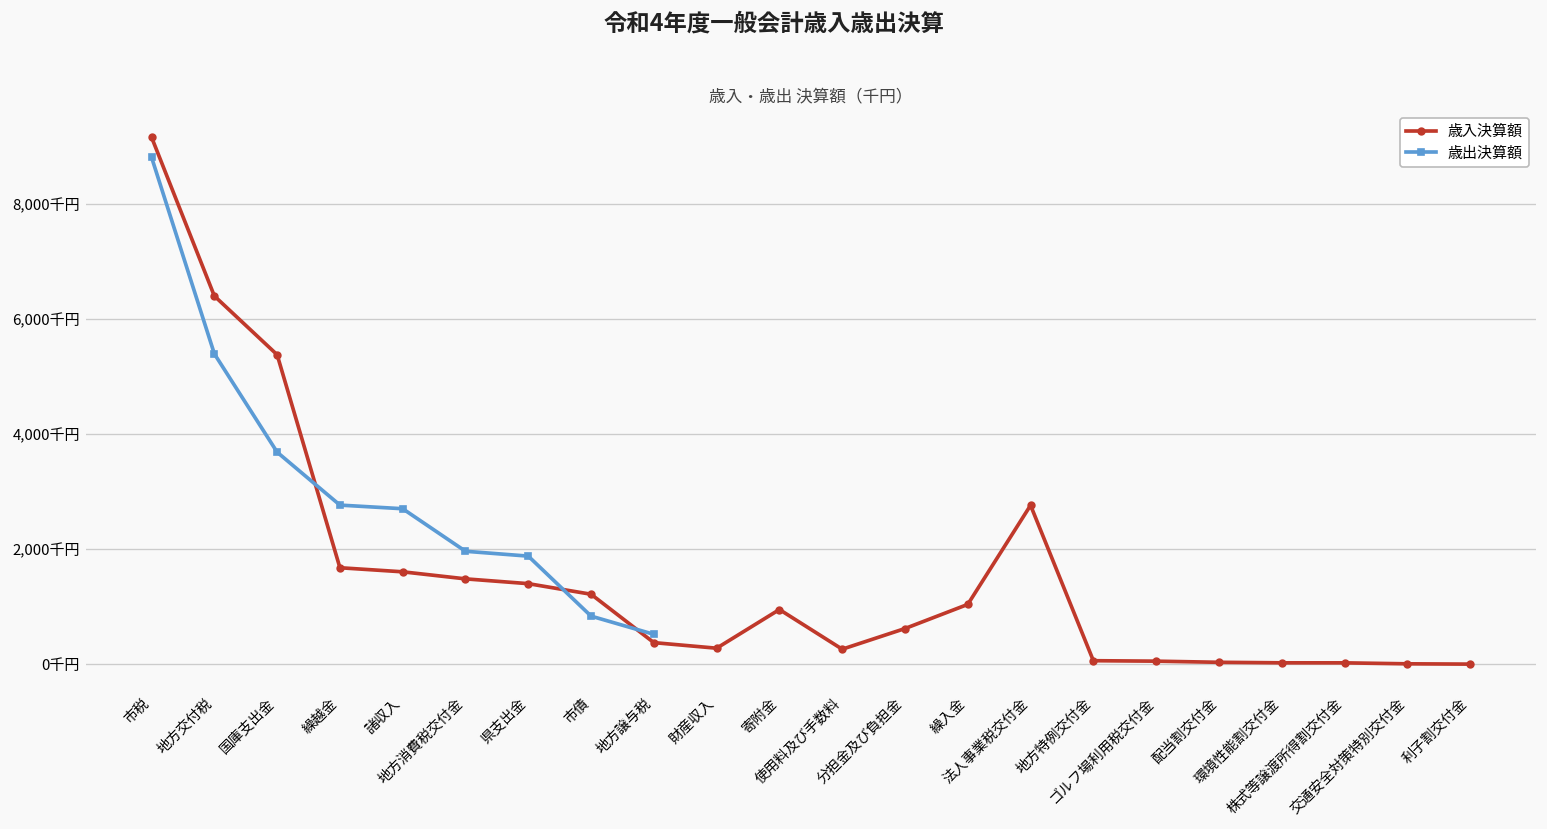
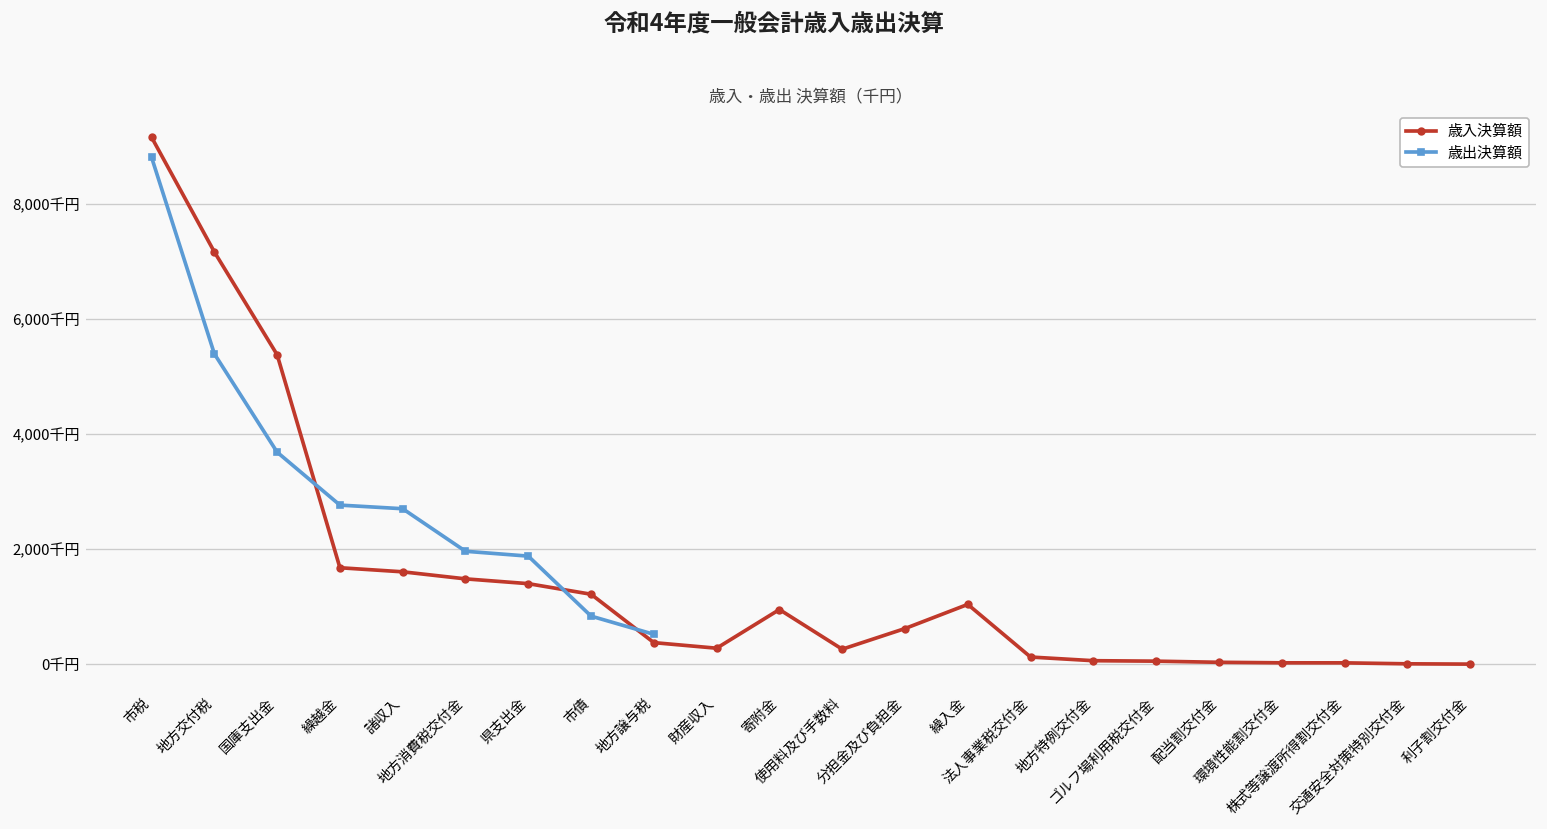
歳入決算額, 地方交付税: 6,400千円 -> 7,200千円
歳入決算額, 法人事業税交付金: 2,800千円 -> 100千円
